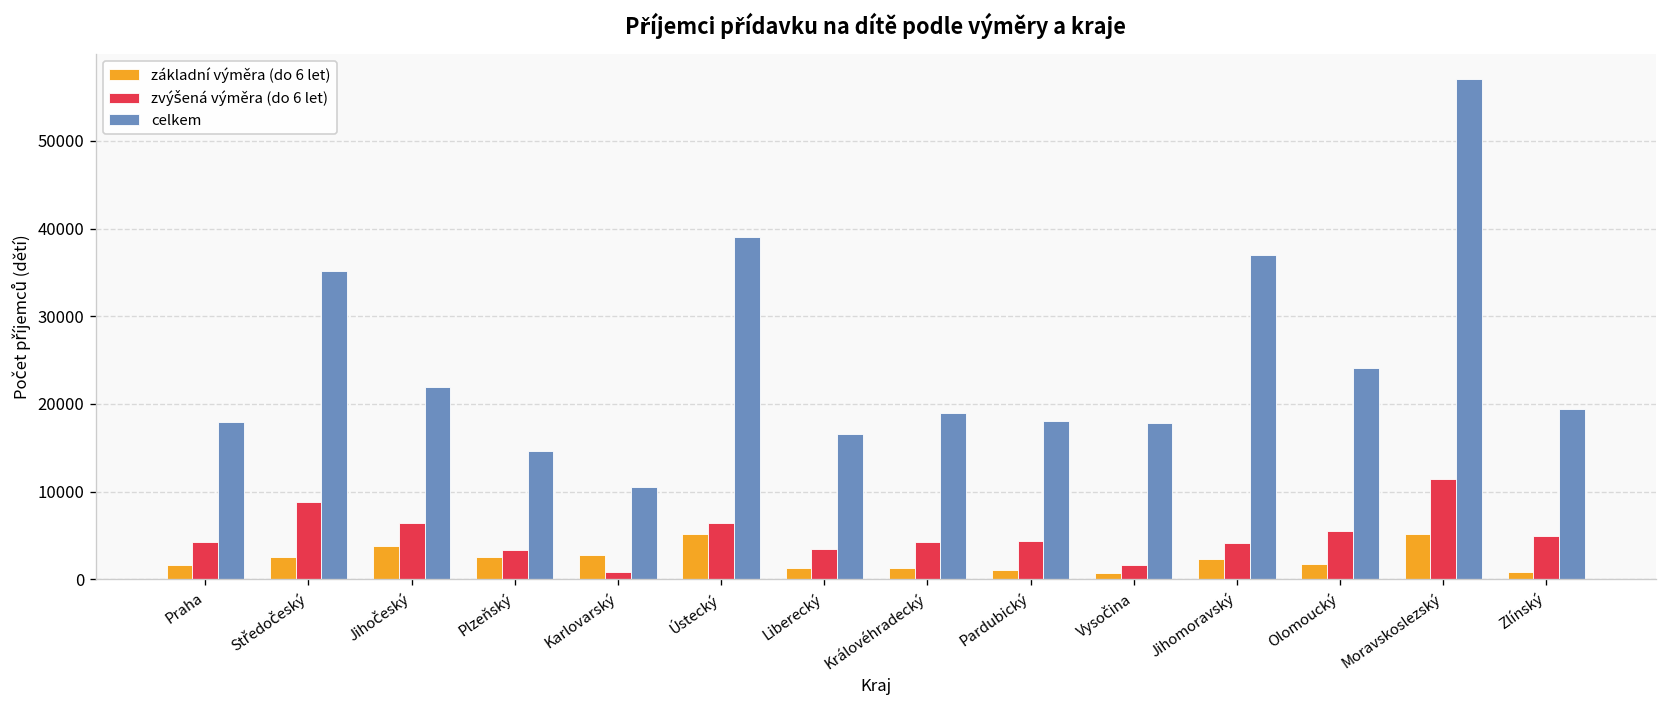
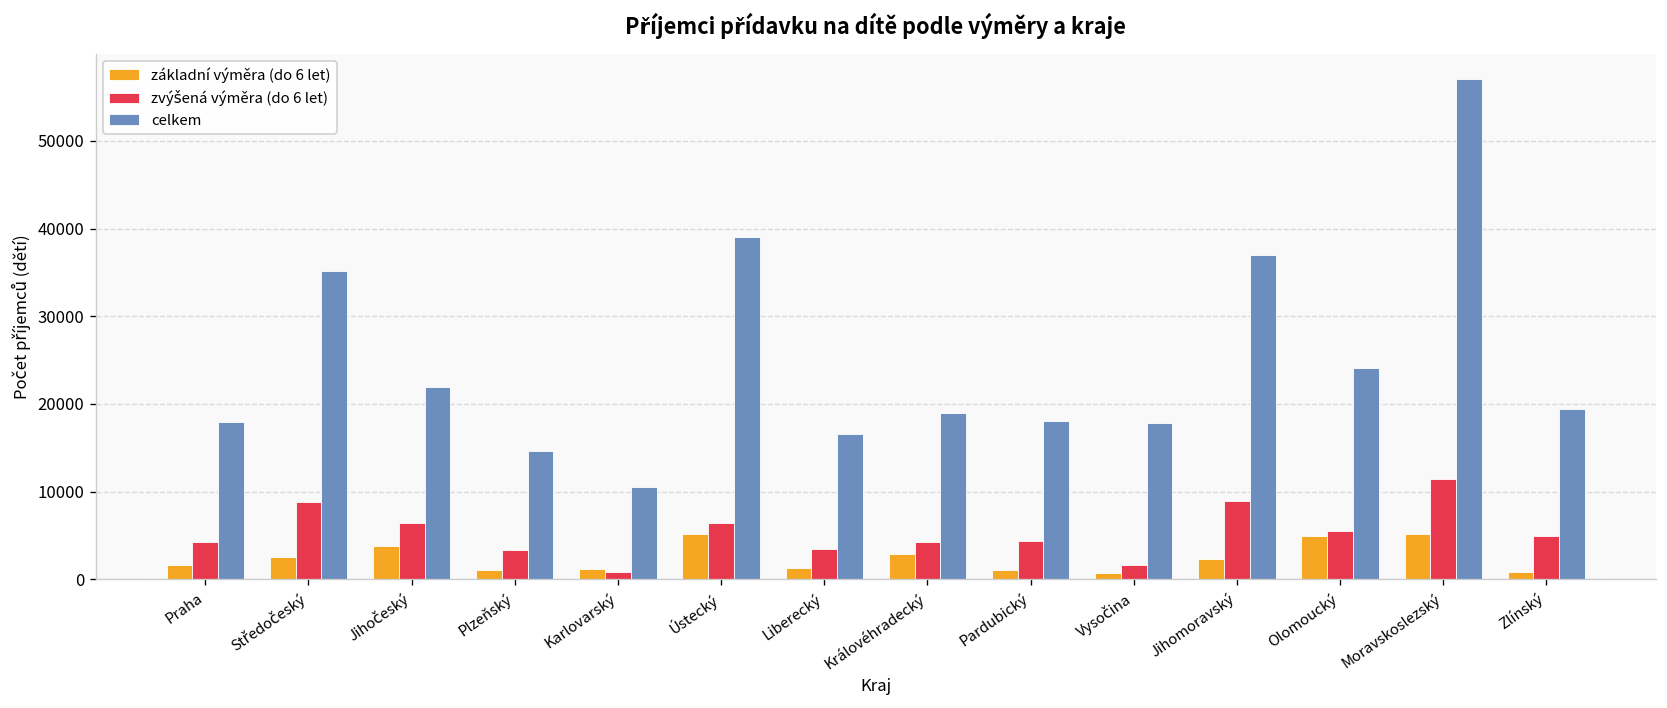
základní výměra (do 6 let), Plzeňský: 3000 -> 1000
základní výměra (do 6 let), Karlovarský: 3000 -> 1000
základní výměra (do 6 let), Královéhradecký: 1000 -> 3000
zvýšená výměra (do 6 let), Jihomoravský: 4000 -> 9000
základní výměra (do 6 let), Olomoucký: 2000 -> 5000
